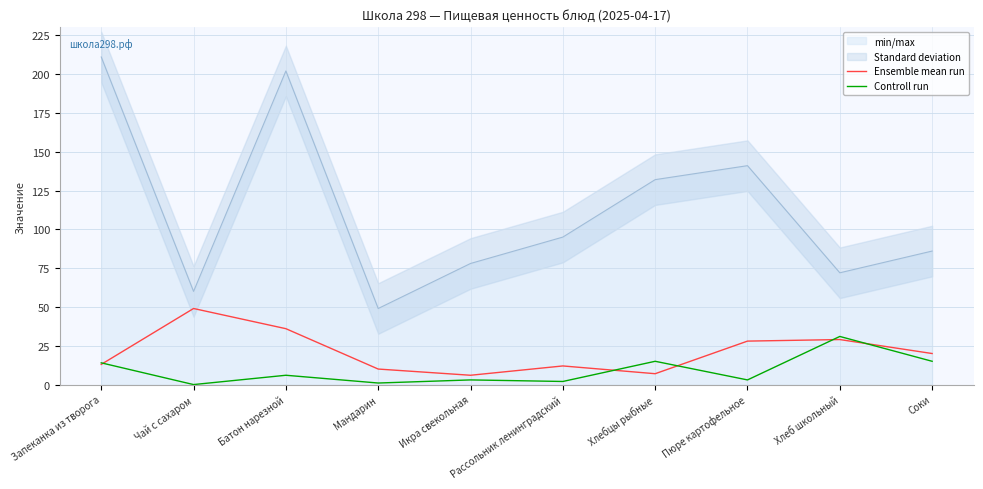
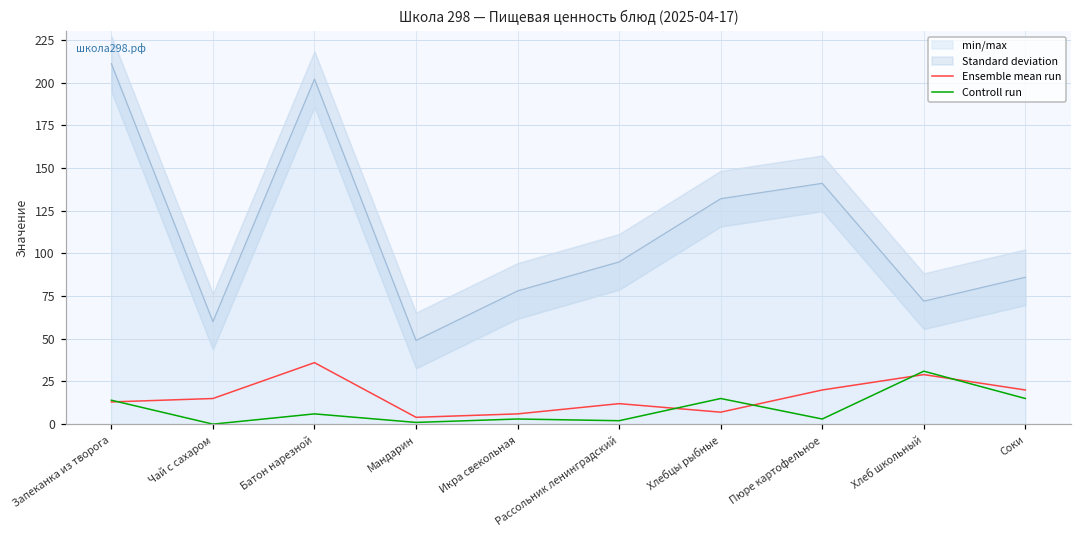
Ensemble mean run, Чай с сахаром: 49 -> 15
Ensemble mean run, Мандарин: 10 -> 4
Ensemble mean run, Пюре картофельное: 28 -> 20
